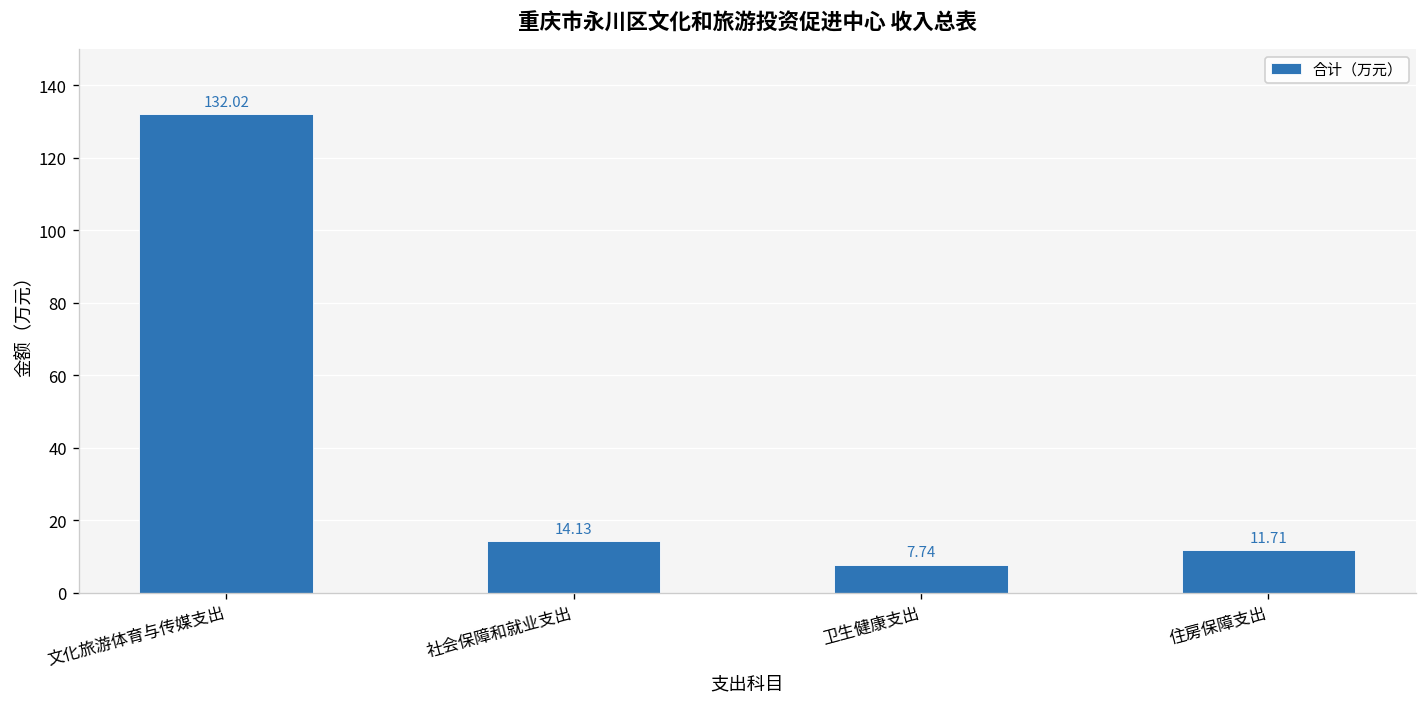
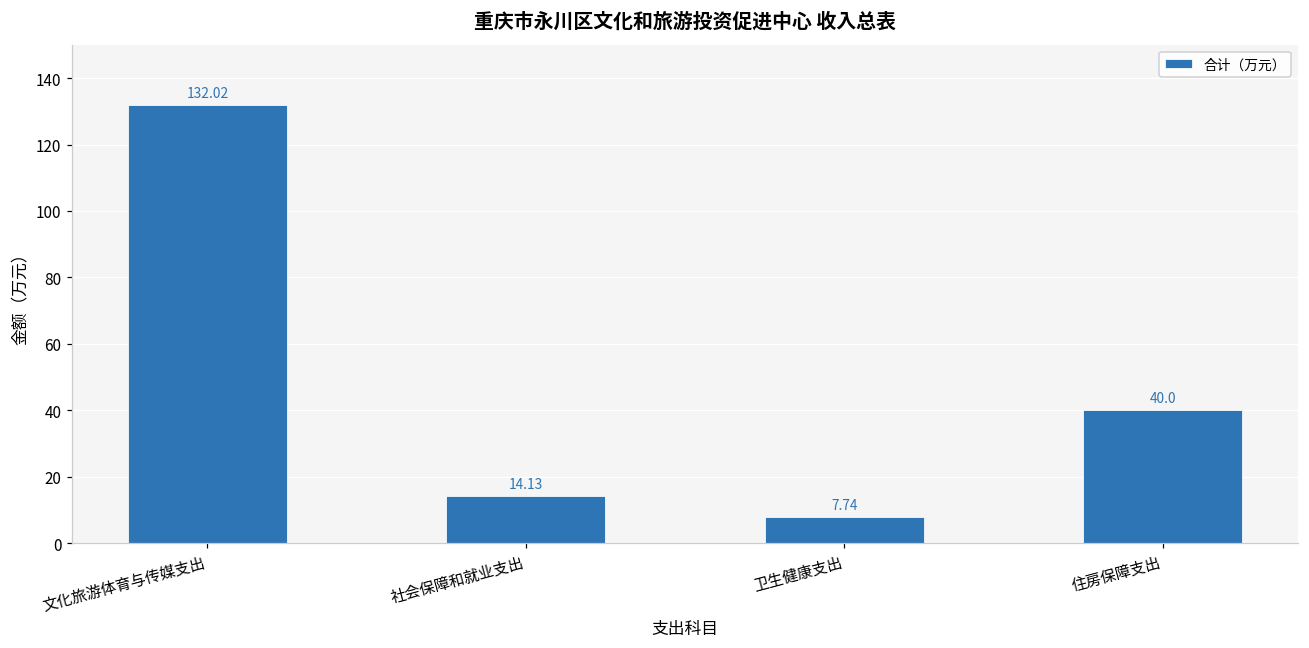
住房保障支出: 11.71 -> 40.0
